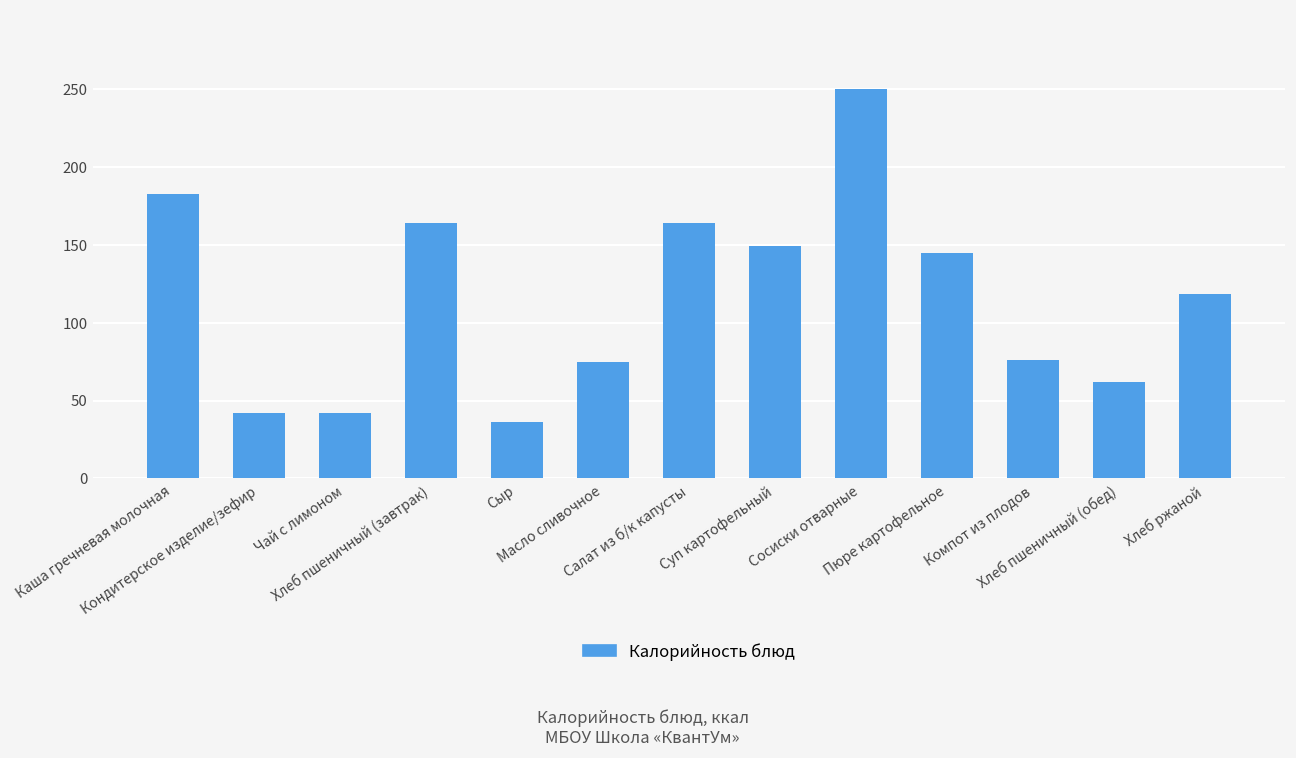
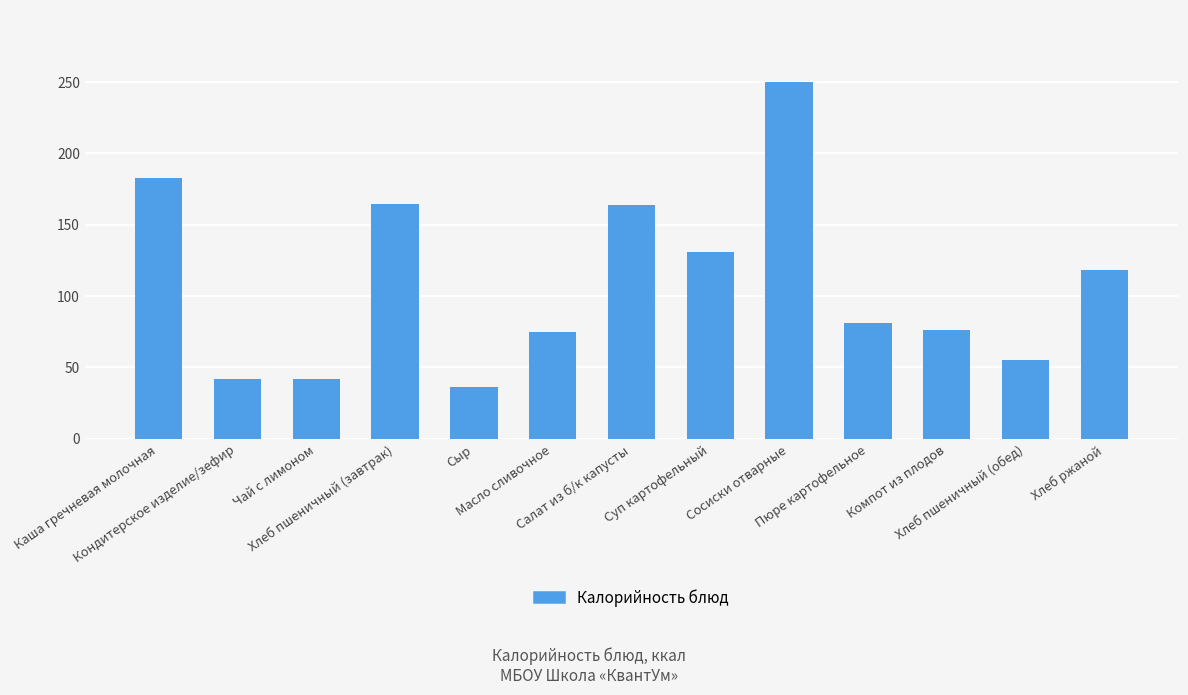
Суп картофельный: 149 -> 131
Пюре картофельное: 145 -> 81
Хлеб пшеничный (обед): 62 -> 55
